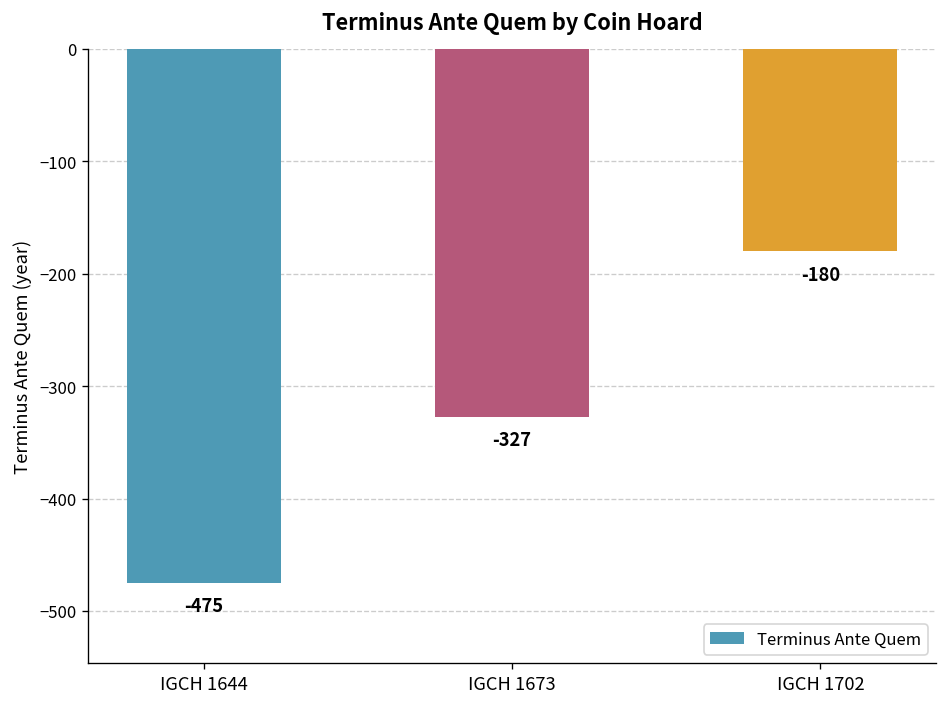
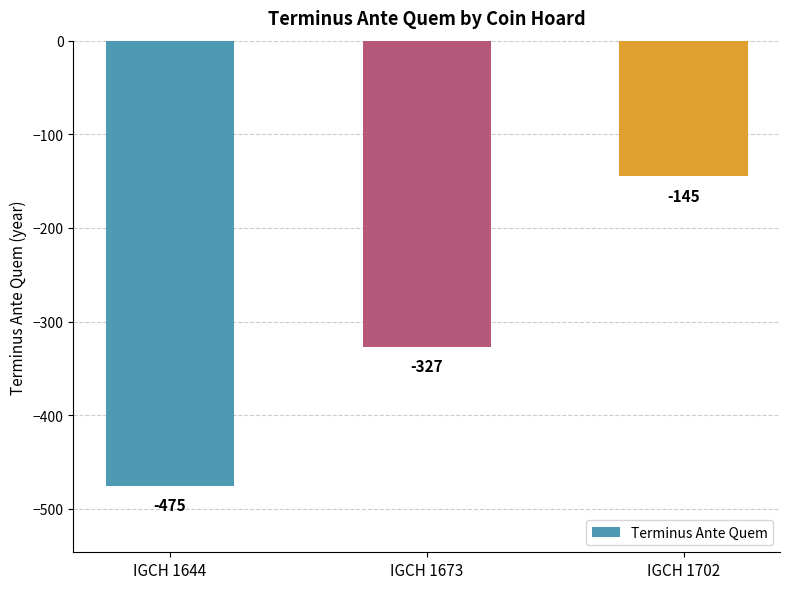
IGCH 1702: -180 -> -145
